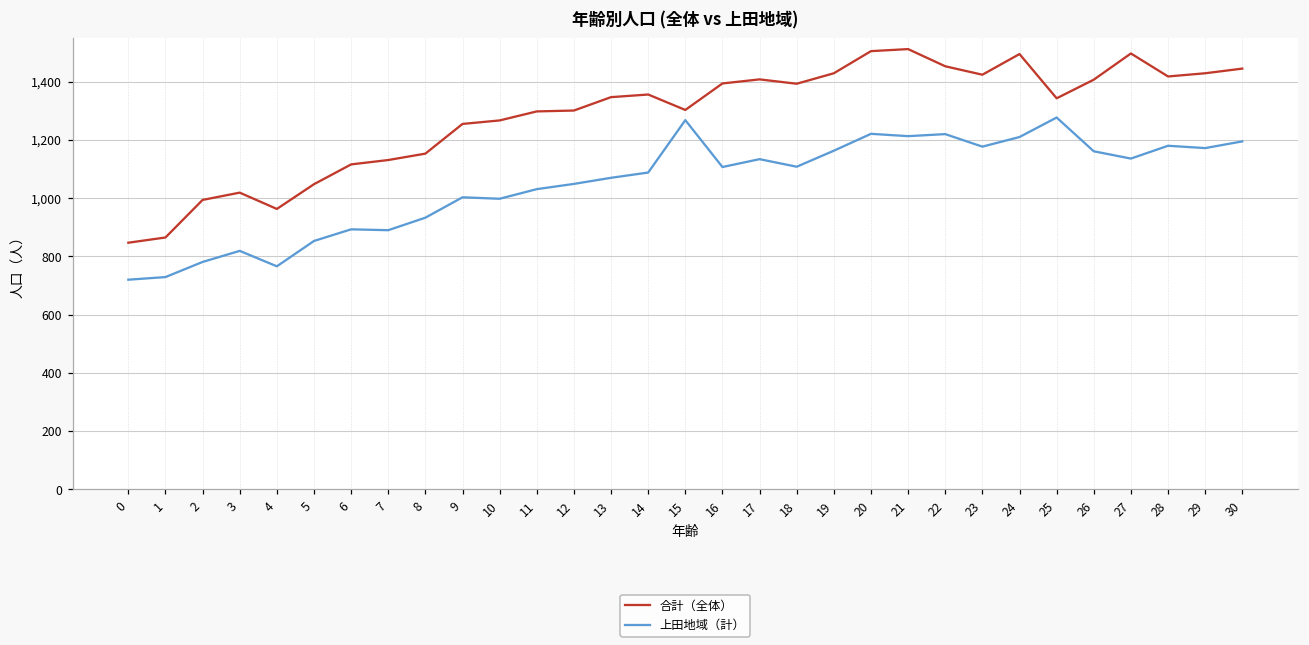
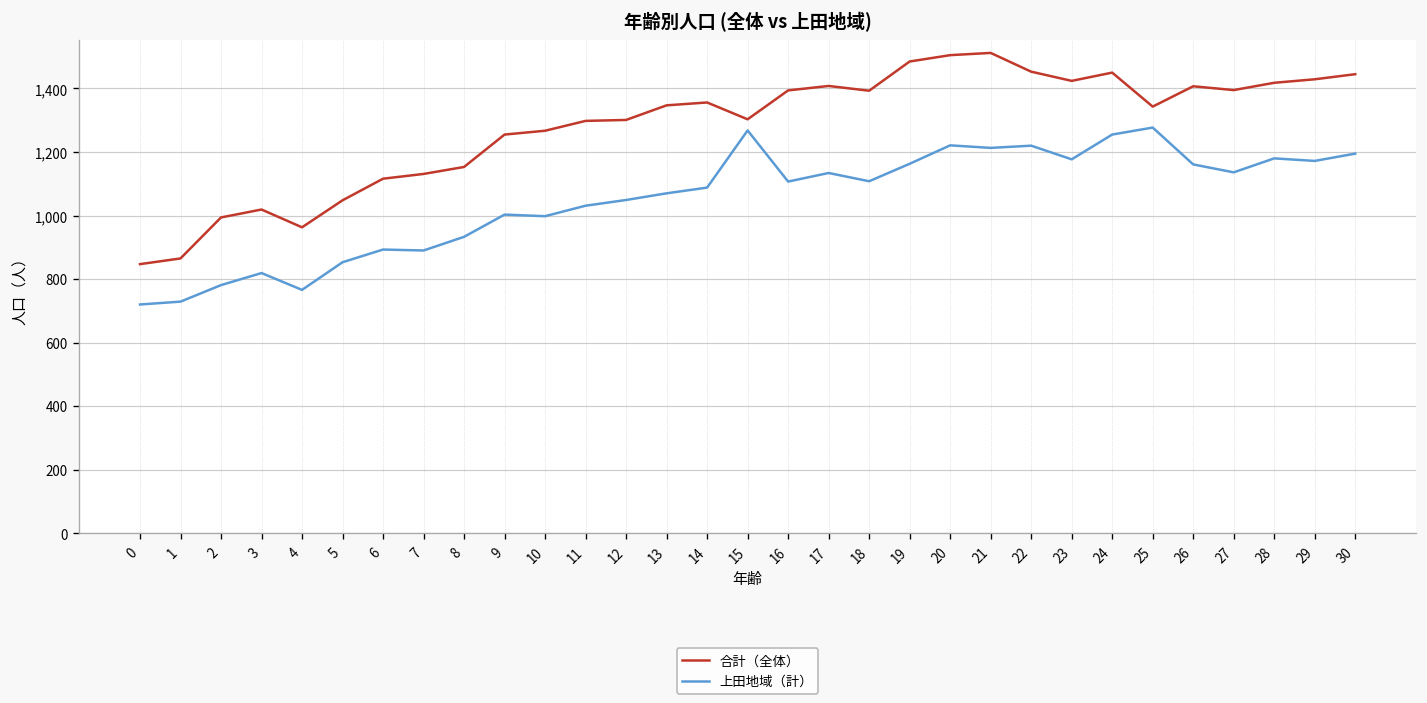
合計（全体）, 19: 1,430 -> 1,490
合計（全体）, 24: 1,500 -> 1,450
上田地域（計）, 24: 1,210 -> 1,260
合計（全体）, 27: 1,500 -> 1,400
